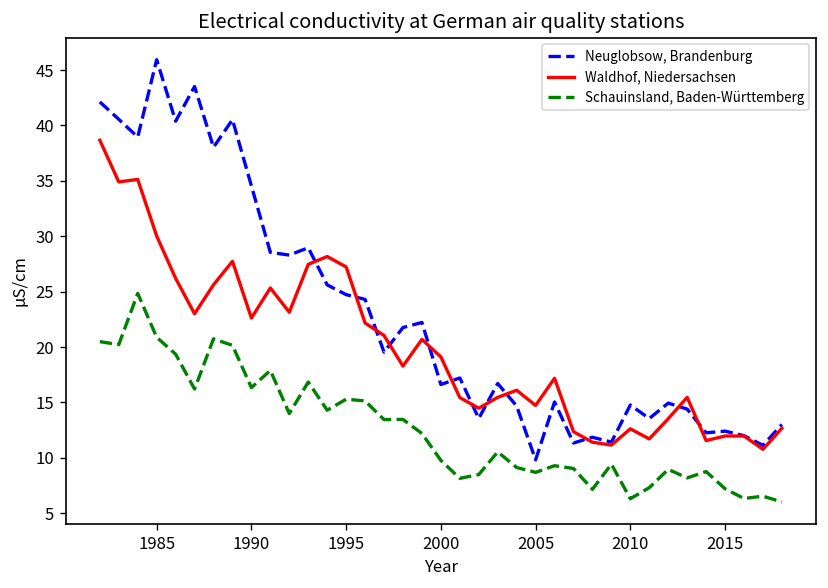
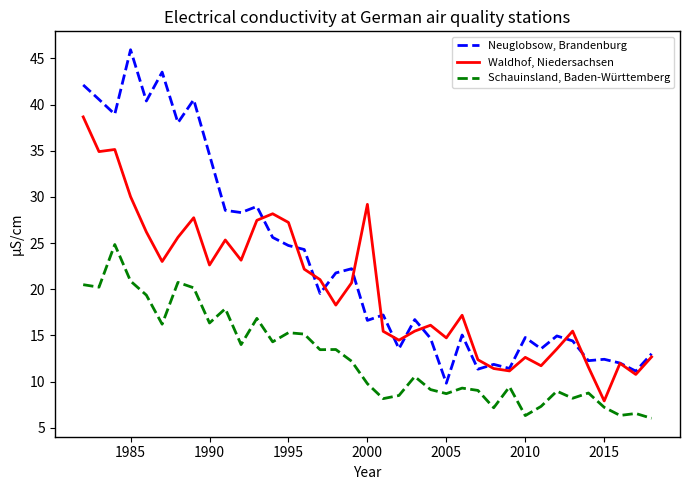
Waldhof, Niedersachsen, 2000: 19 -> 29
Waldhof, Niedersachsen, 2015: 12 -> 8
